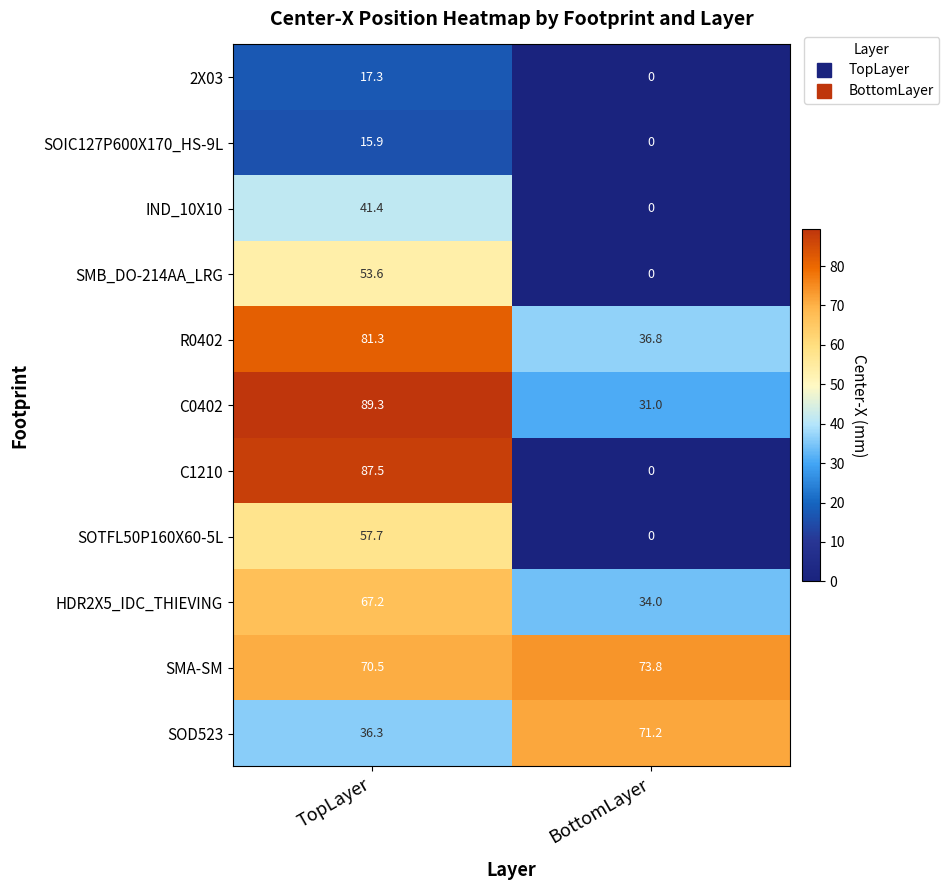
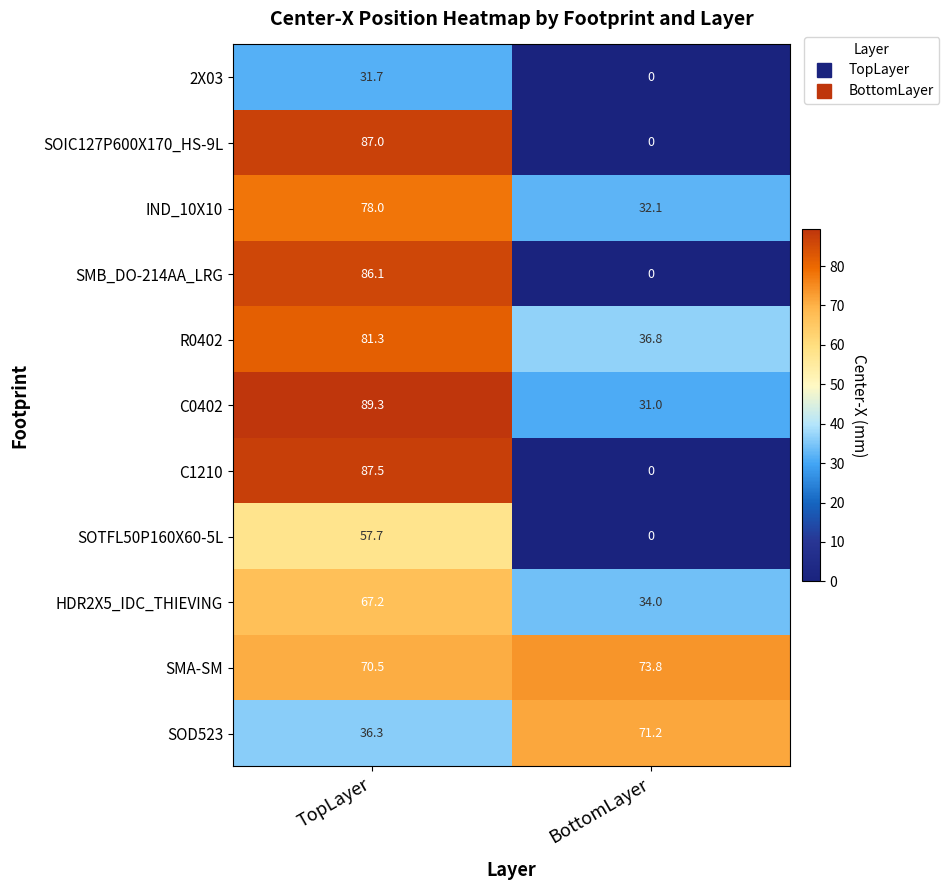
2X03, TopLayer: 17.3 -> 31.7
SOIC127P600X170_HS-9L, TopLayer: 15.9 -> 87.0
IND_10X10, TopLayer: 41.4 -> 78.0
IND_10X10, BottomLayer: 0 -> 32.1
SMB_DO-214AA_LRG, TopLayer: 53.6 -> 86.1
